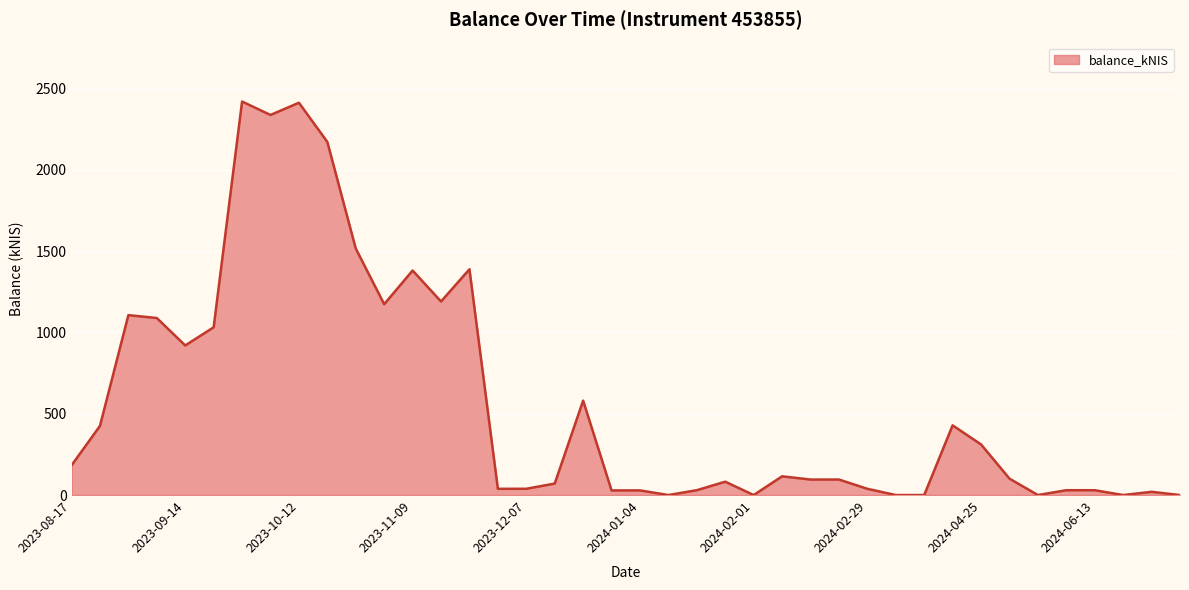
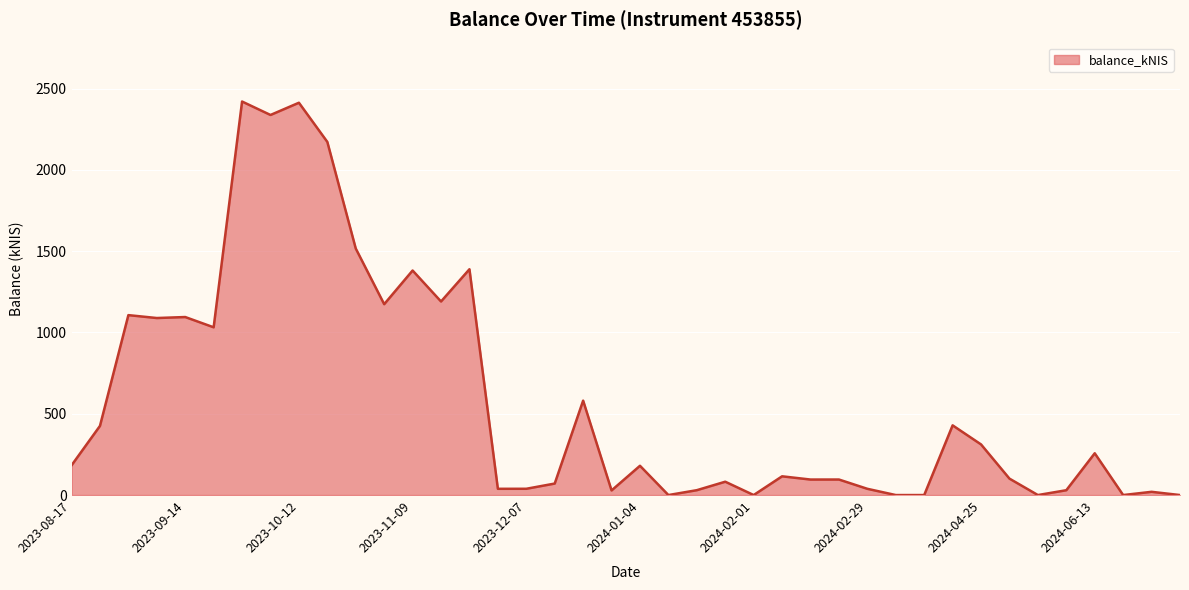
2023-09-14: 920 -> 1100
2024-01-04: 30 -> 180
2024-06-13: 30 -> 260
